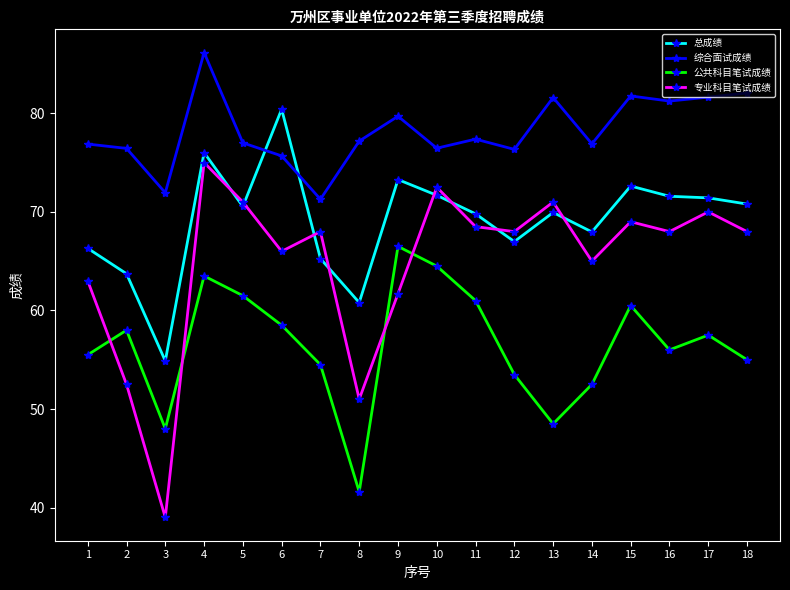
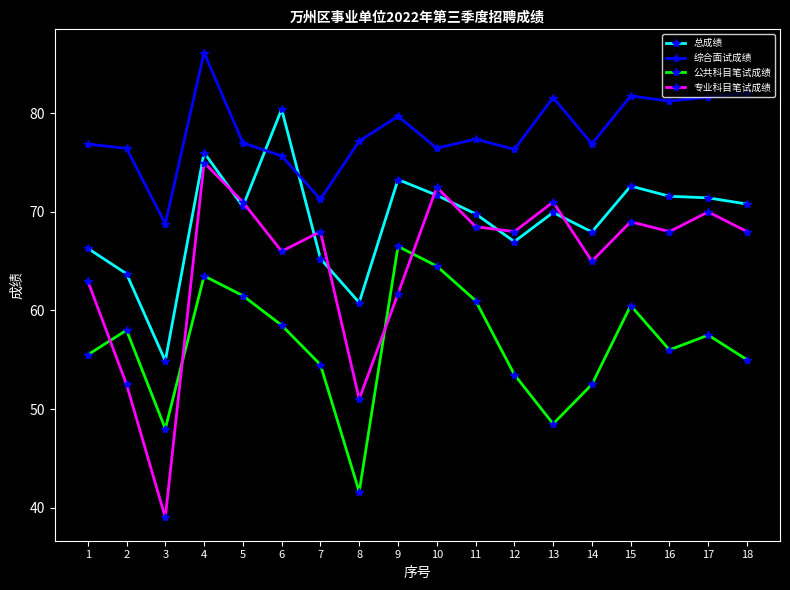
综合面试成绩, 3: 72 -> 69
